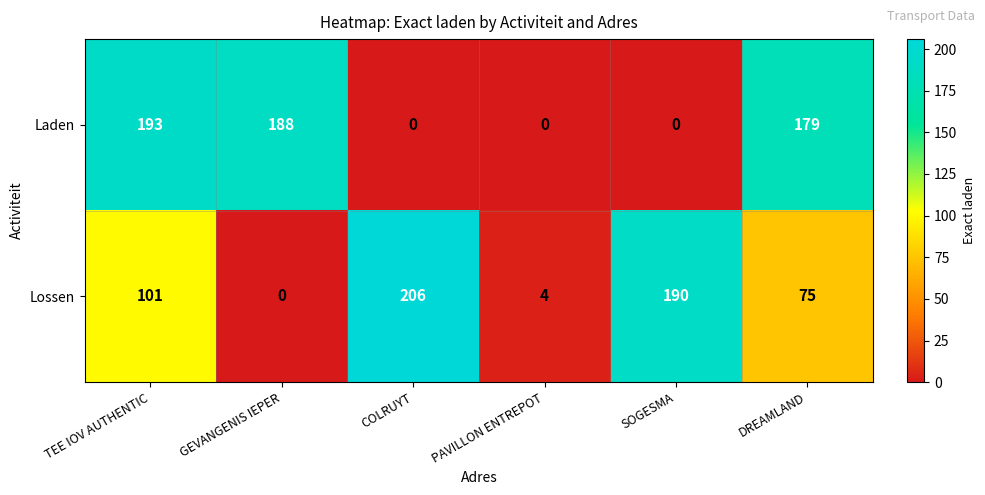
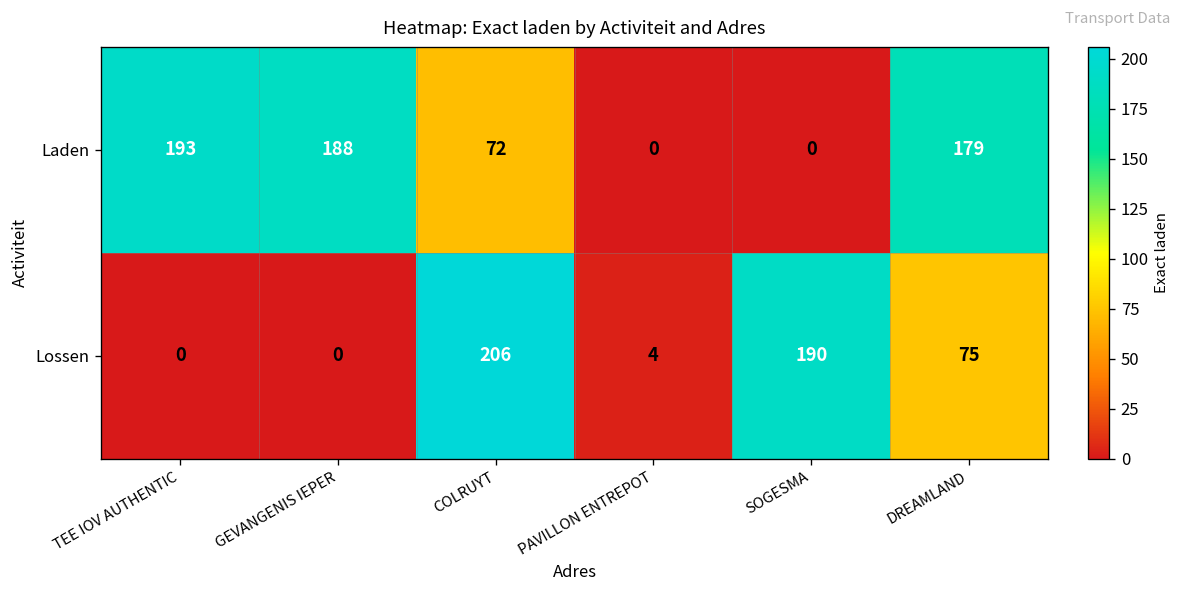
Laden, COLRUYT: 0 -> 72
Lossen, TEE IOV AUTHENTIC: 101 -> 0
